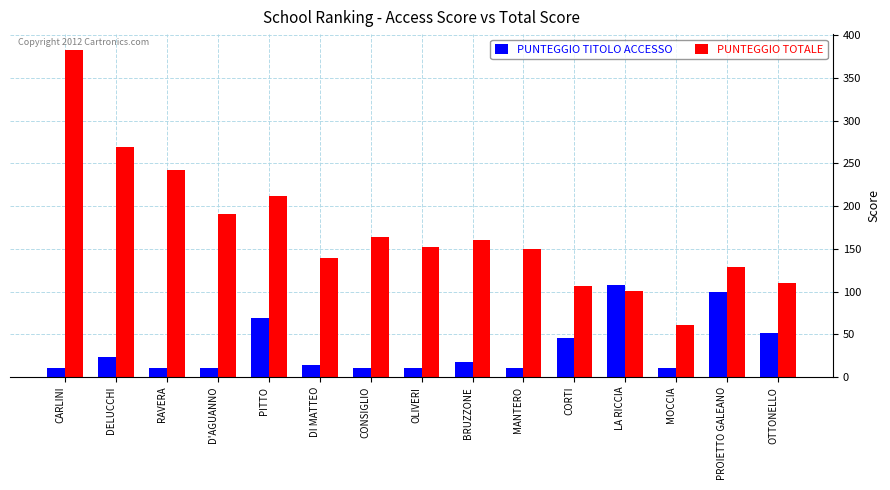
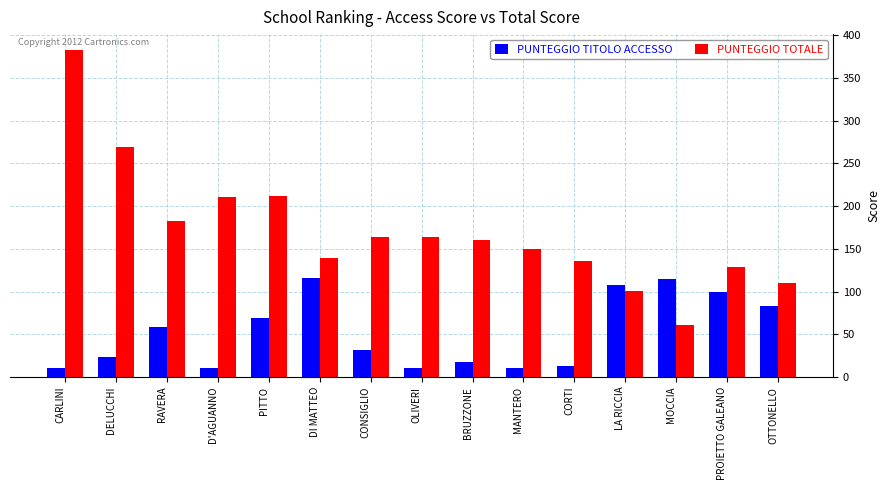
PUNTEGGIO TITOLO ACCESSO, RAVERA: 10 -> 60
PUNTEGGIO TOTALE, RAVERA: 240 -> 180
PUNTEGGIO TOTALE, D'AGUANNO: 190 -> 210
PUNTEGGIO TITOLO ACCESSO, DI MATTEO: 10 -> 120
PUNTEGGIO TITOLO ACCESSO, CONSIGLIO: 10 -> 30
PUNTEGGIO TOTALE, OLIVERI: 150 -> 160
PUNTEGGIO TITOLO ACCESSO, CORTI: 50 -> 10
PUNTEGGIO TOTALE, CORTI: 110 -> 140
PUNTEGGIO TITOLO ACCESSO, MOCCIA: 10 -> 120
PUNTEGGIO TITOLO ACCESSO, OTTONELLO: 50 -> 80
